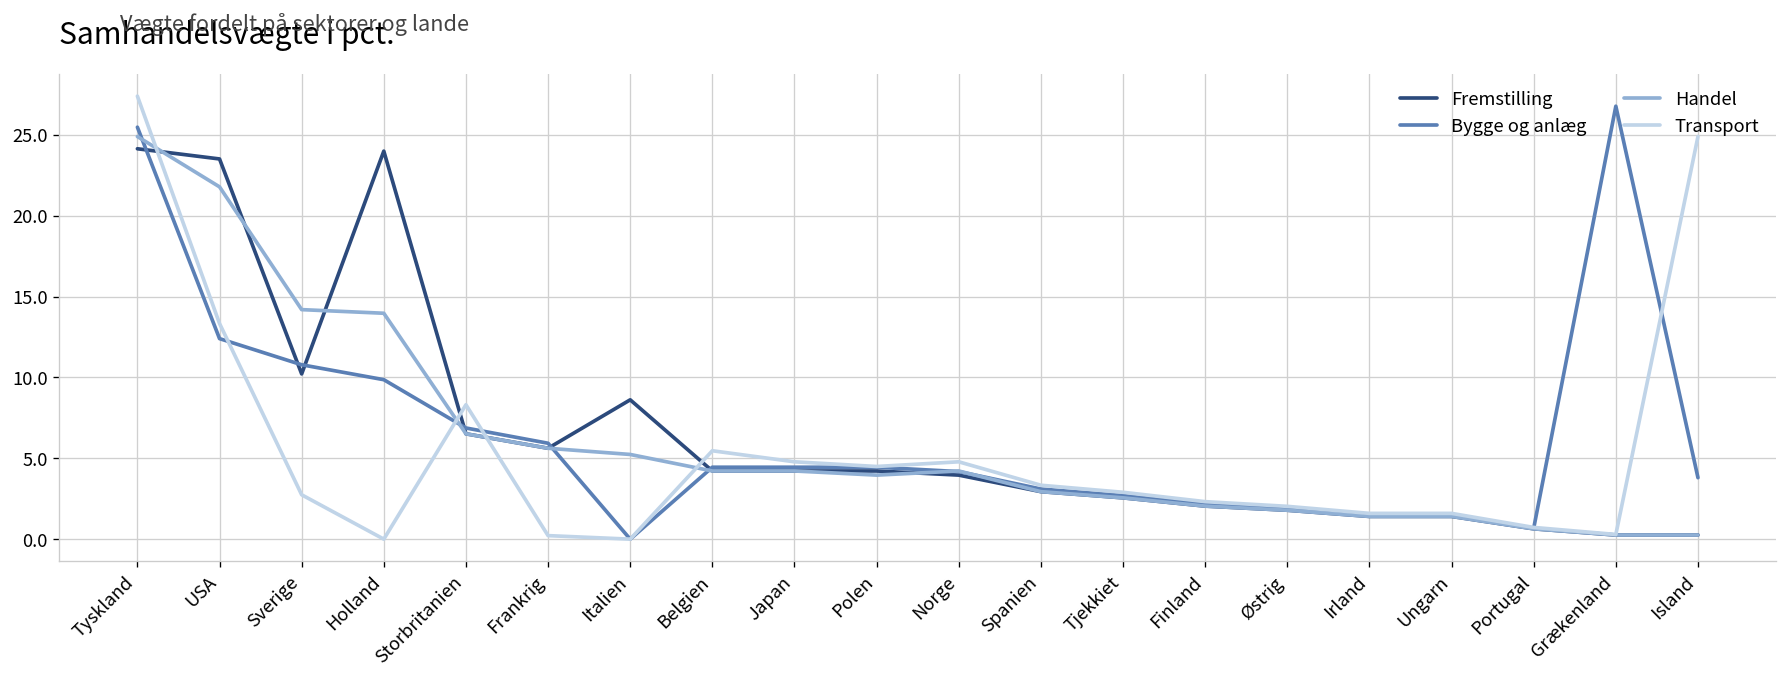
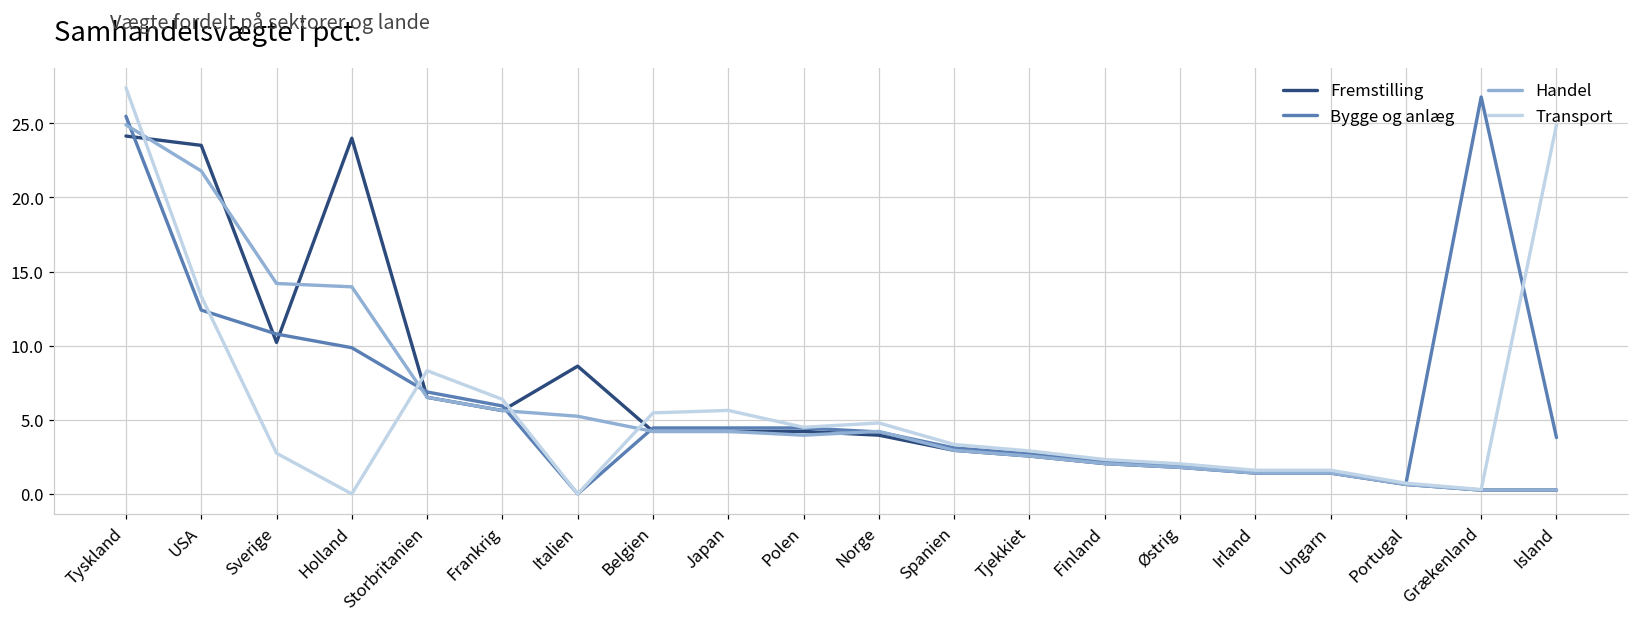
Transport, Frankrig: 0.2 -> 6.4
Transport, Japan: 4.8 -> 5.6
